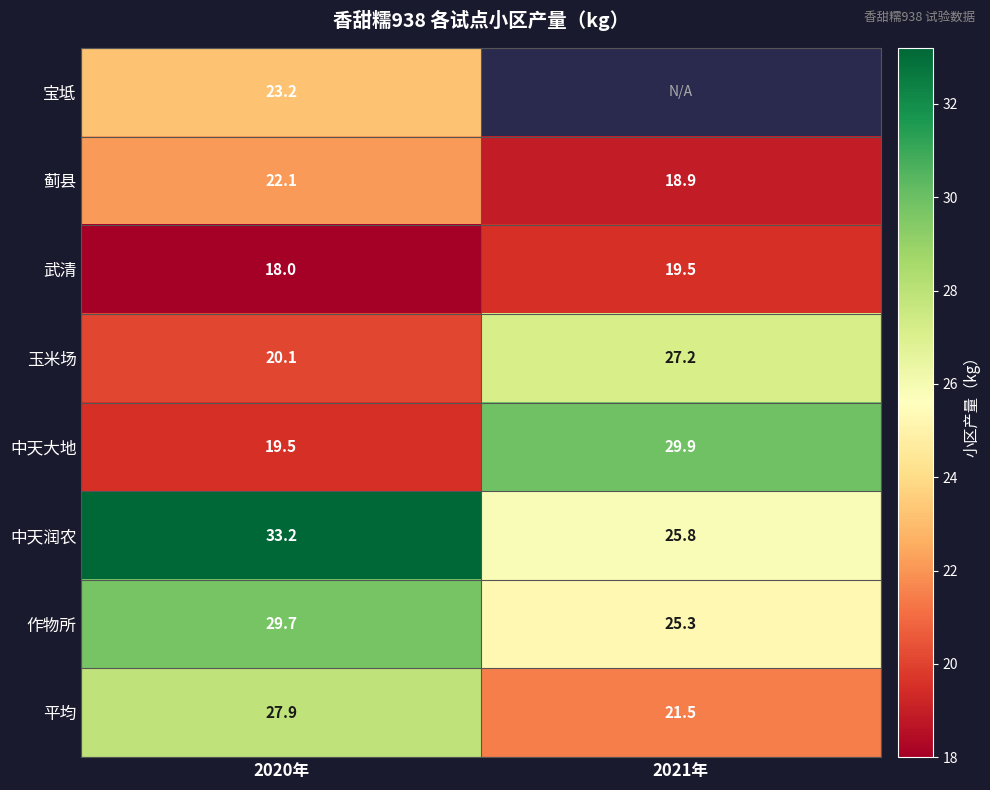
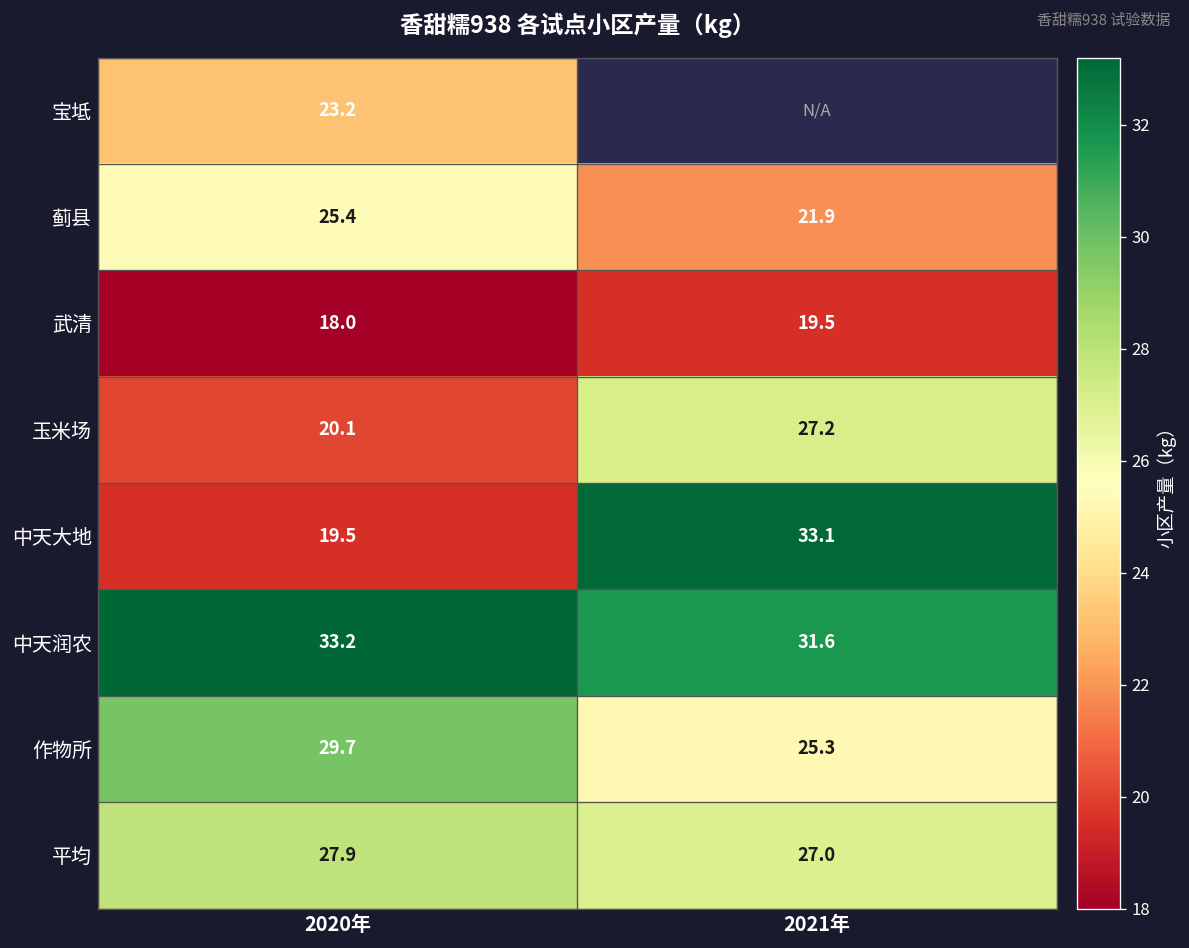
蓟县, 2020年: 22.1 -> 25.4
蓟县, 2021年: 18.9 -> 21.9
中天大地, 2021年: 29.9 -> 33.1
中天润农, 2021年: 25.8 -> 31.6
平均, 2021年: 21.5 -> 27.0
